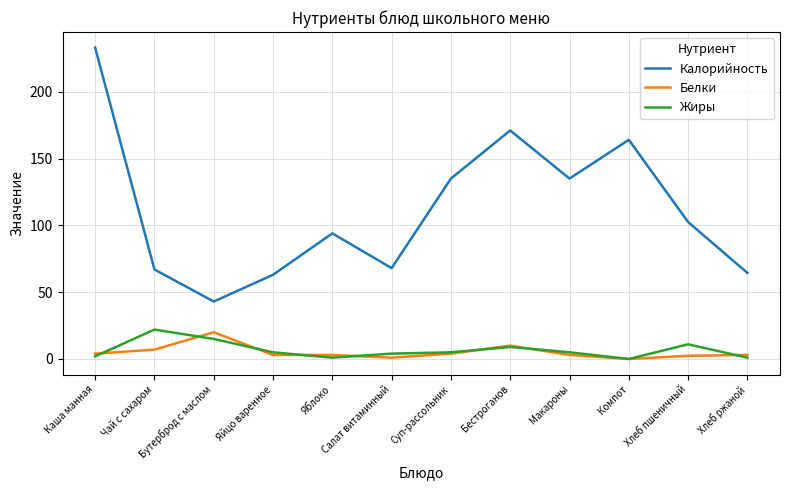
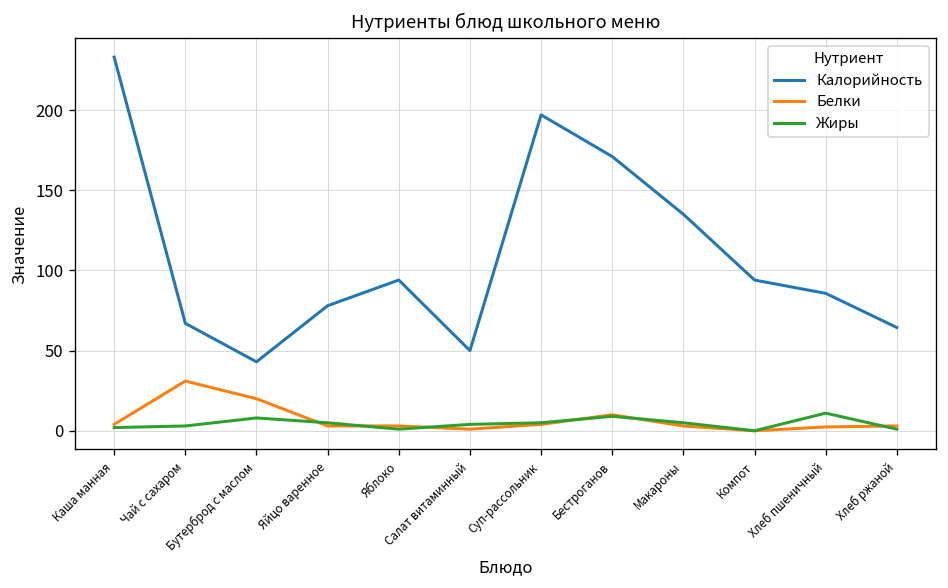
Белки, Чай с сахаром: 7 -> 31
Жиры, Чай с сахаром: 22 -> 3
Жиры, Бутерброд с маслом: 15 -> 8
Калорийность, Яйцо варенное: 63 -> 78
Калорийность, Салат витаминный: 68 -> 50
Калорийность, Суп-рассольник: 135 -> 197
Калорийность, Компот: 164 -> 94
Калорийность, Хлеб пшеничный: 103 -> 86
